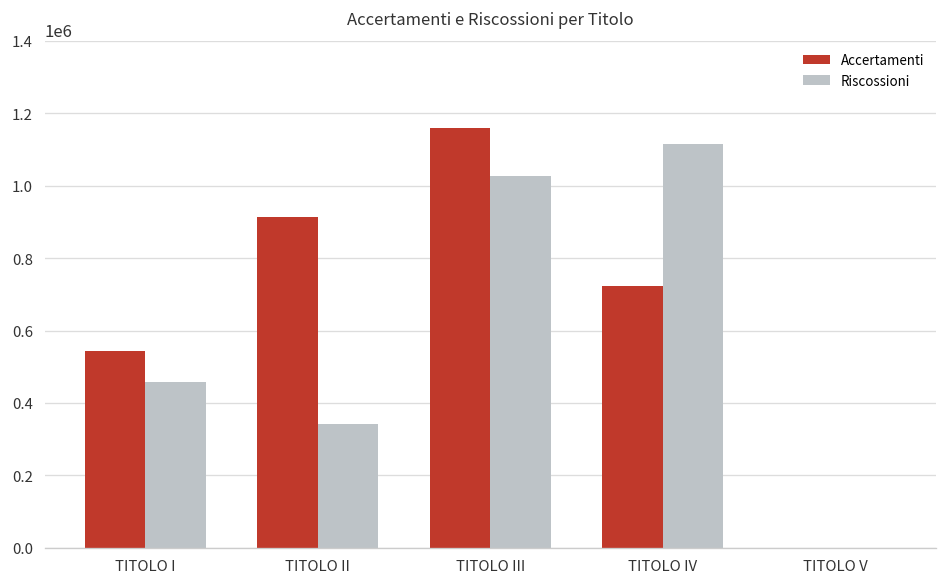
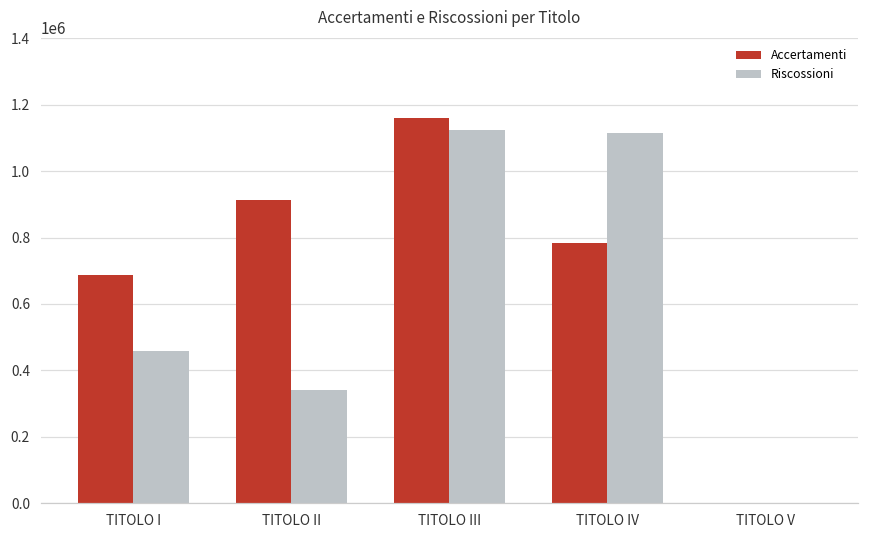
Accertamenti, TITOLO I: 540000 -> 690000
Riscossioni, TITOLO III: 1030000 -> 1120000
Accertamenti, TITOLO IV: 720000 -> 780000
